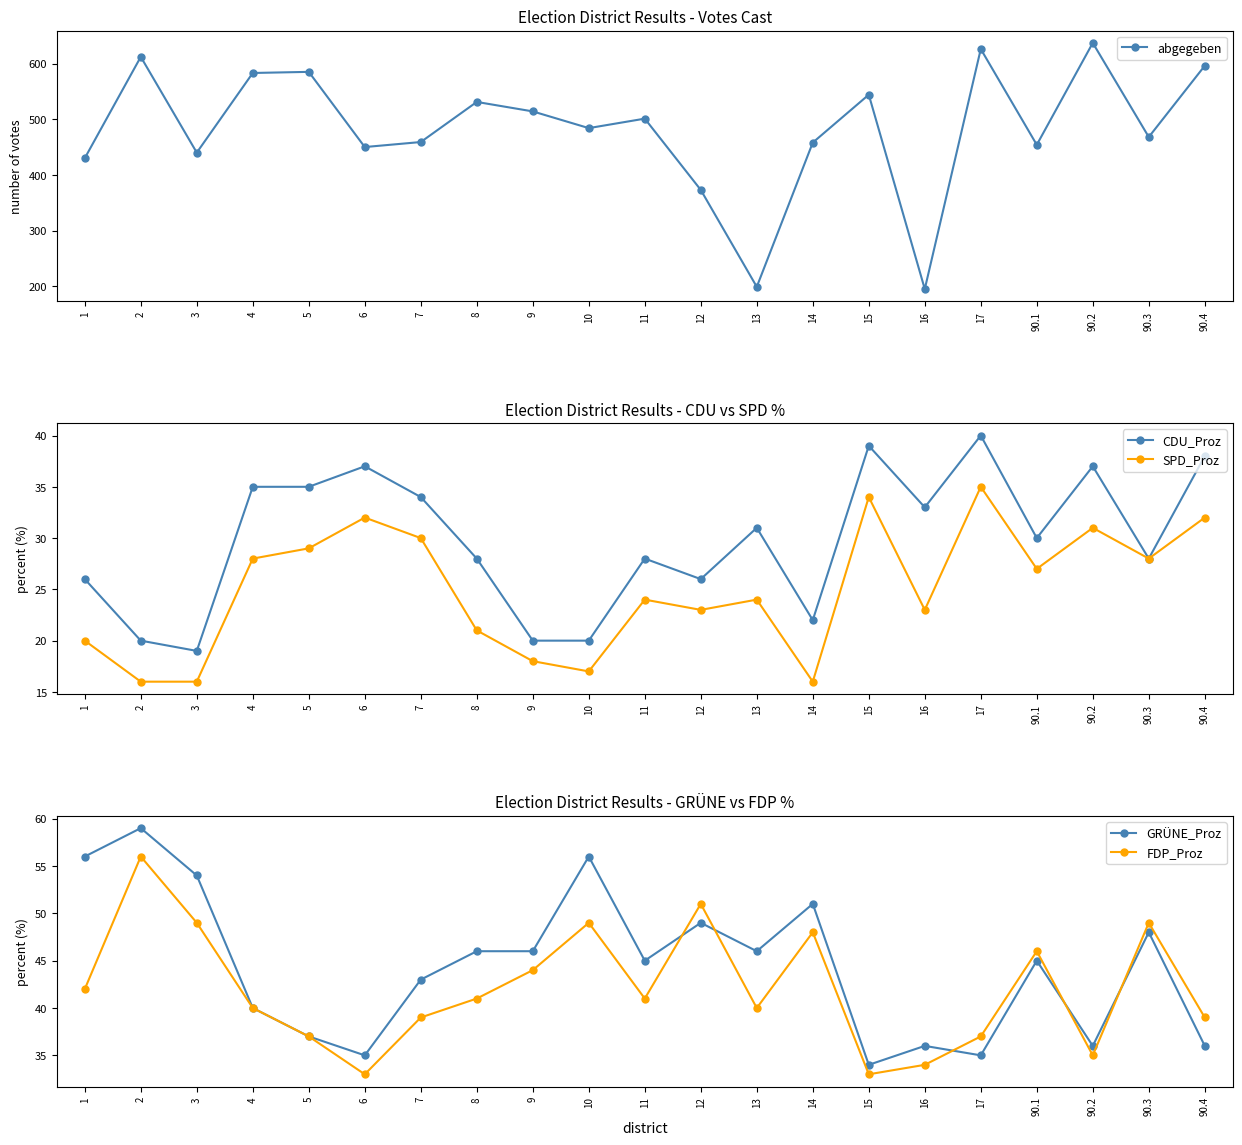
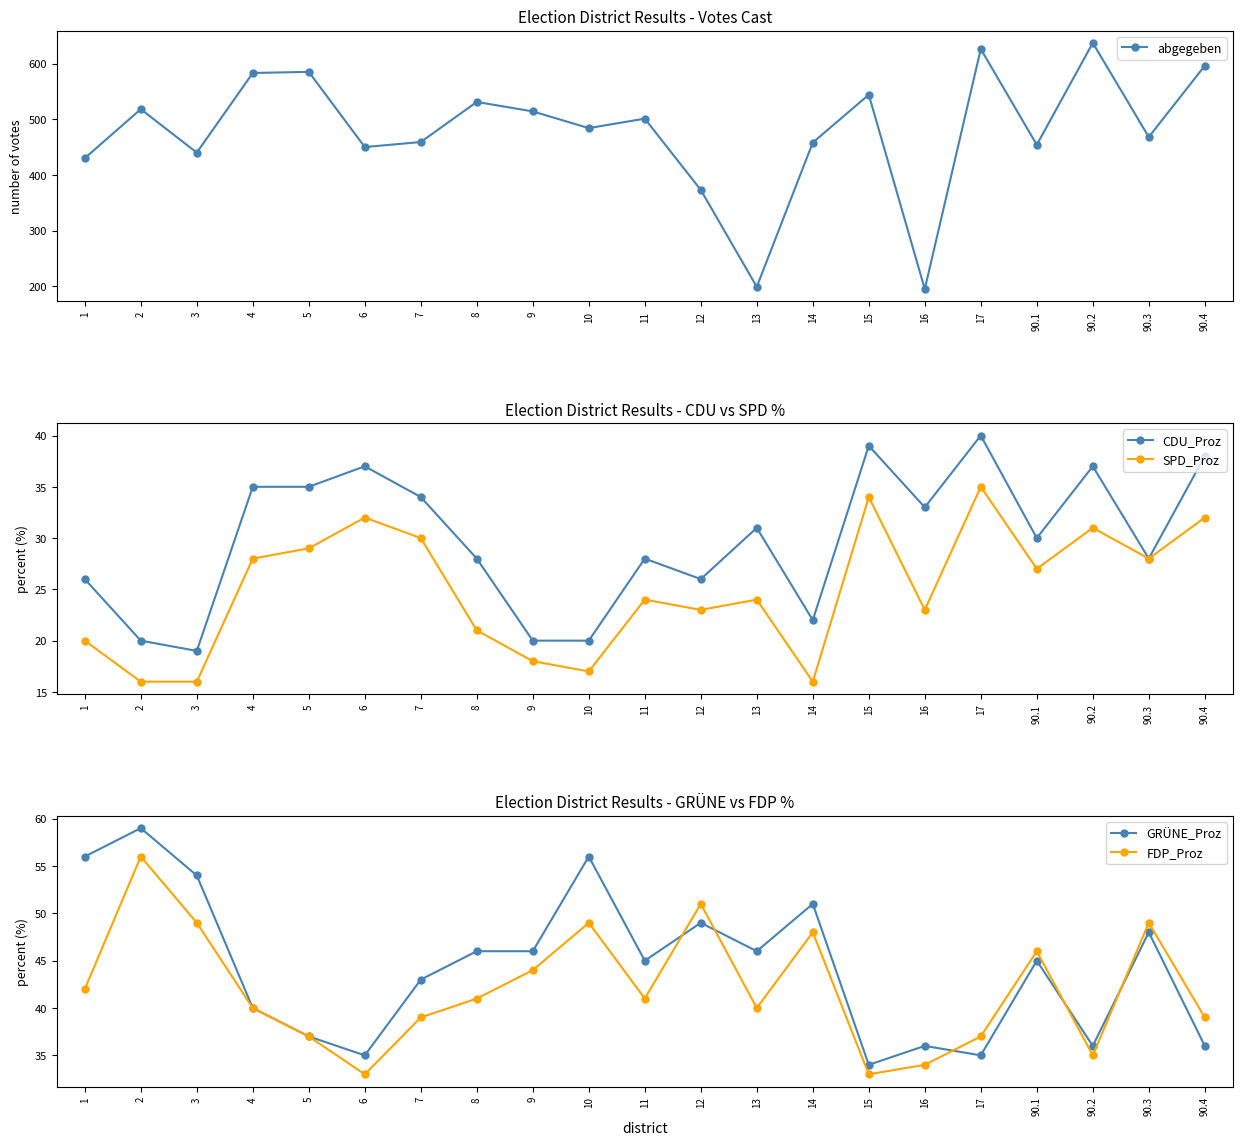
Election District Results - Votes Cast, 2: 610 -> 520
